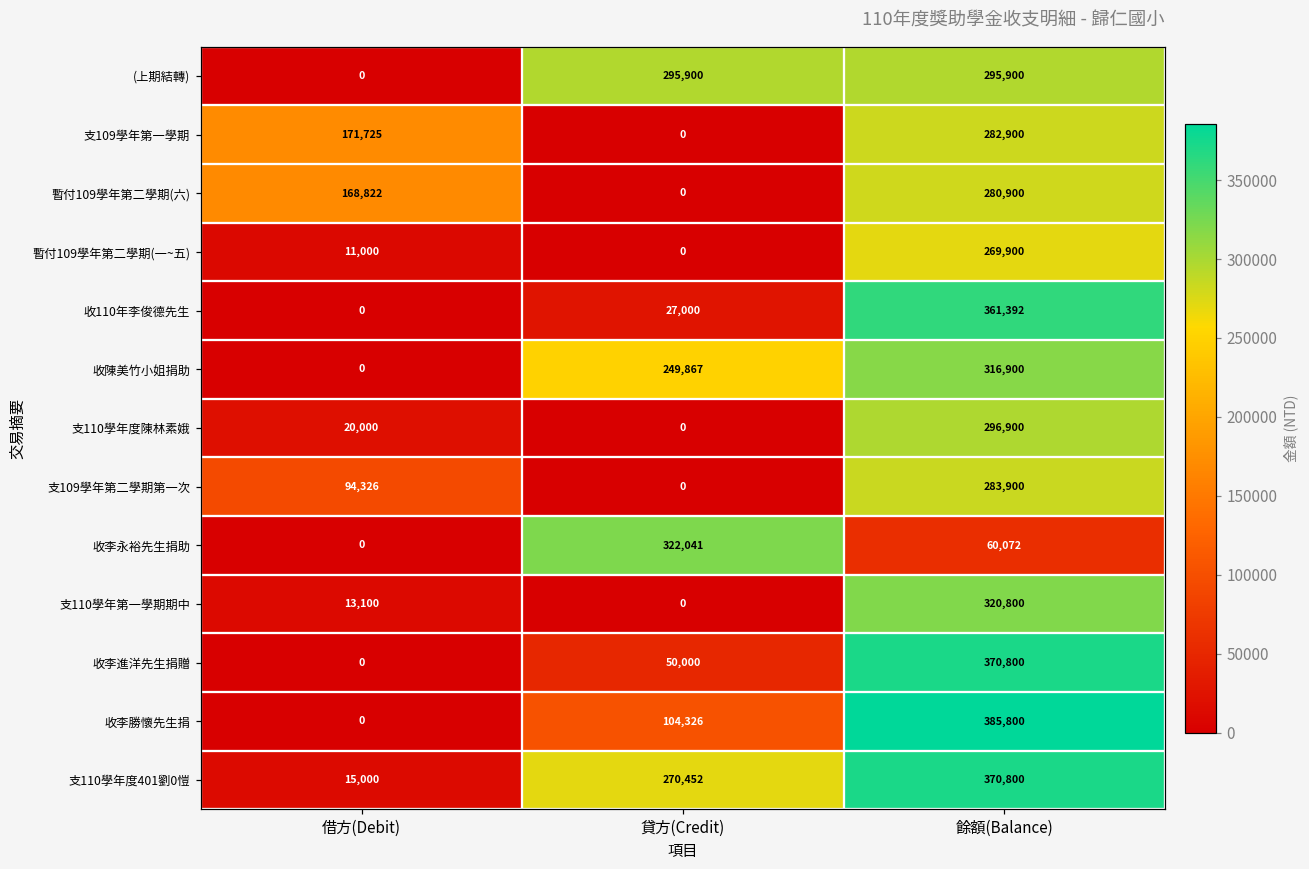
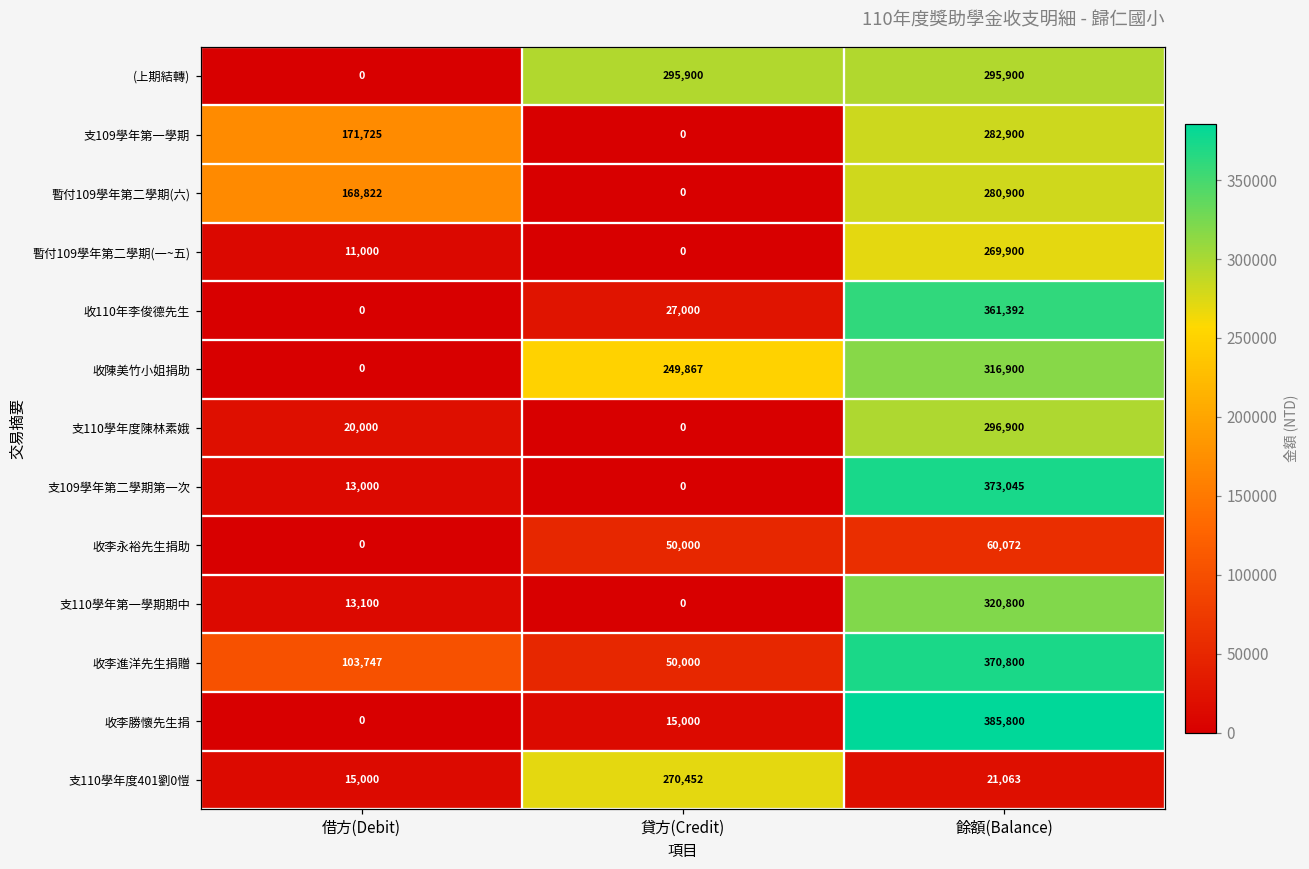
支109學年第二學期第一次, 借方(Debit): 94,326 -> 13,000
支109學年第二學期第一次, 餘額(Balance): 283,900 -> 373,045
收李永裕先生捐助, 貸方(Credit): 322,041 -> 50,000
收李進洋先生捐贈, 借方(Debit): 0 -> 103,747
收李勝懷先生捐, 貸方(Credit): 104,326 -> 15,000
支110學年度401劉0愷, 餘額(Balance): 370,800 -> 21,063
